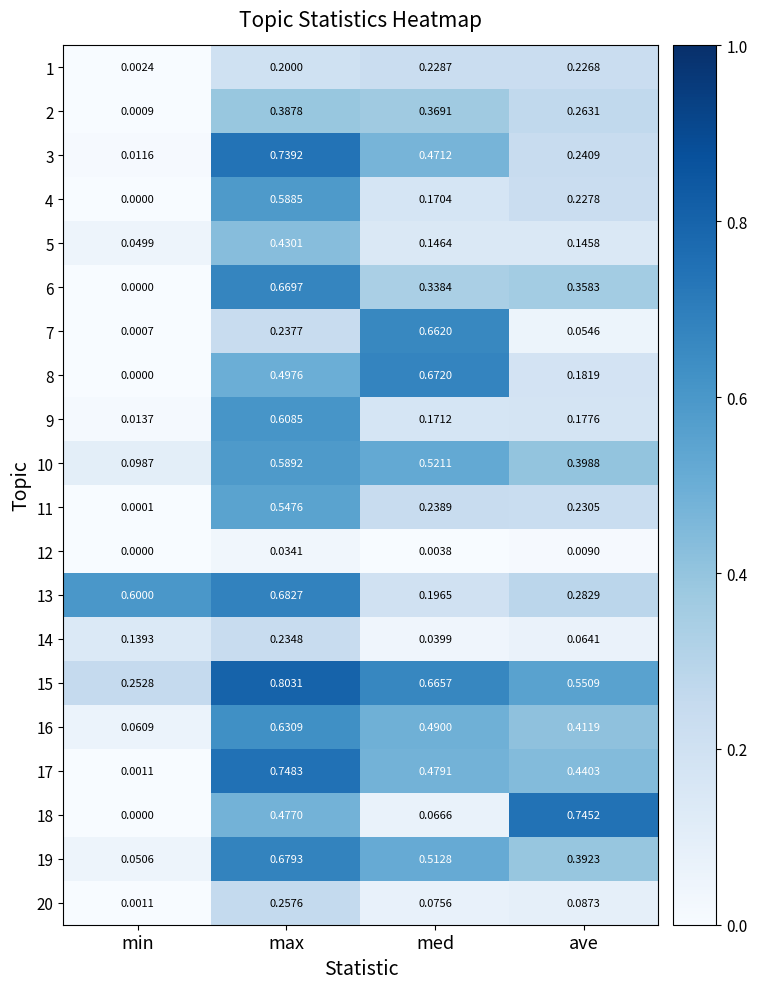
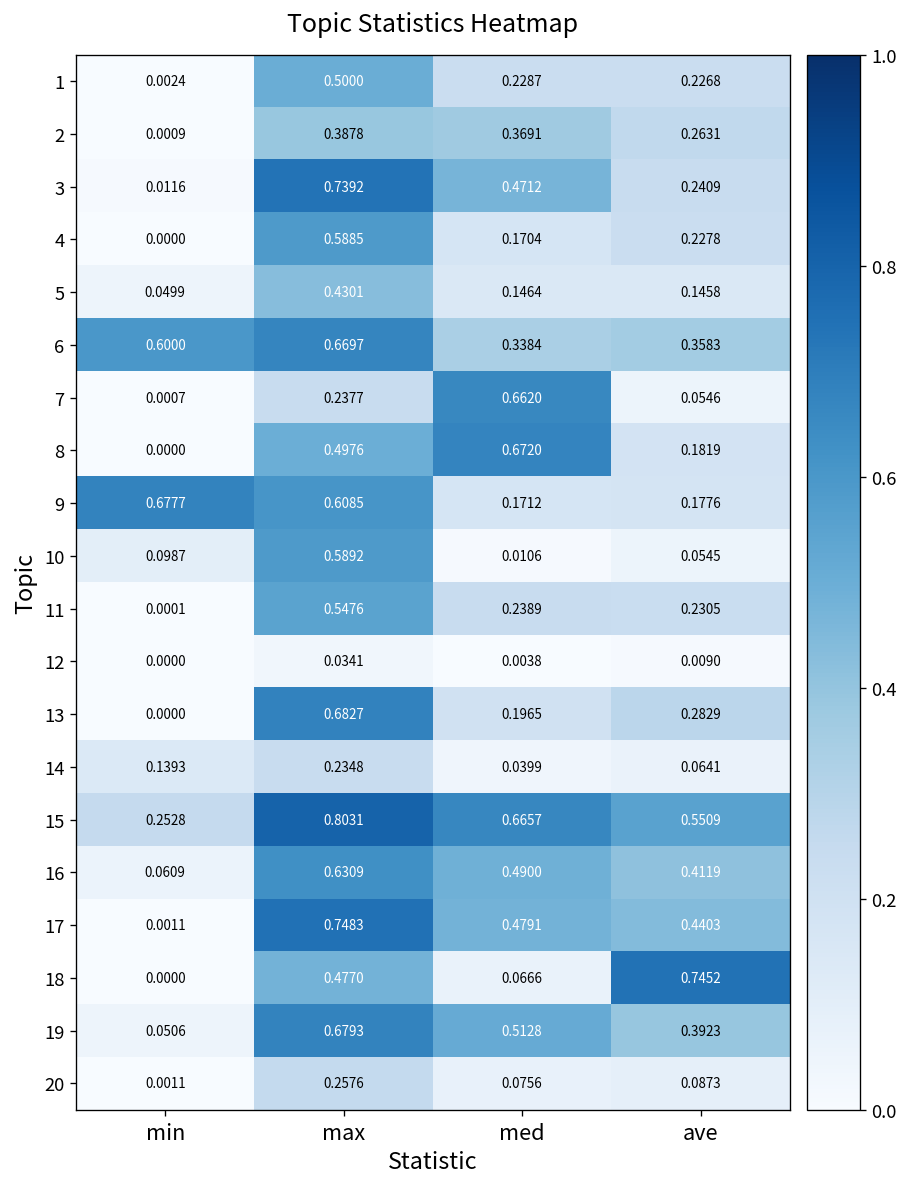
1, max: 0.2000 -> 0.5000
6, min: 0.0000 -> 0.6000
9, min: 0.0137 -> 0.6777
10, med: 0.5211 -> 0.0106
10, ave: 0.3988 -> 0.0545
13, min: 0.6000 -> 0.0000
